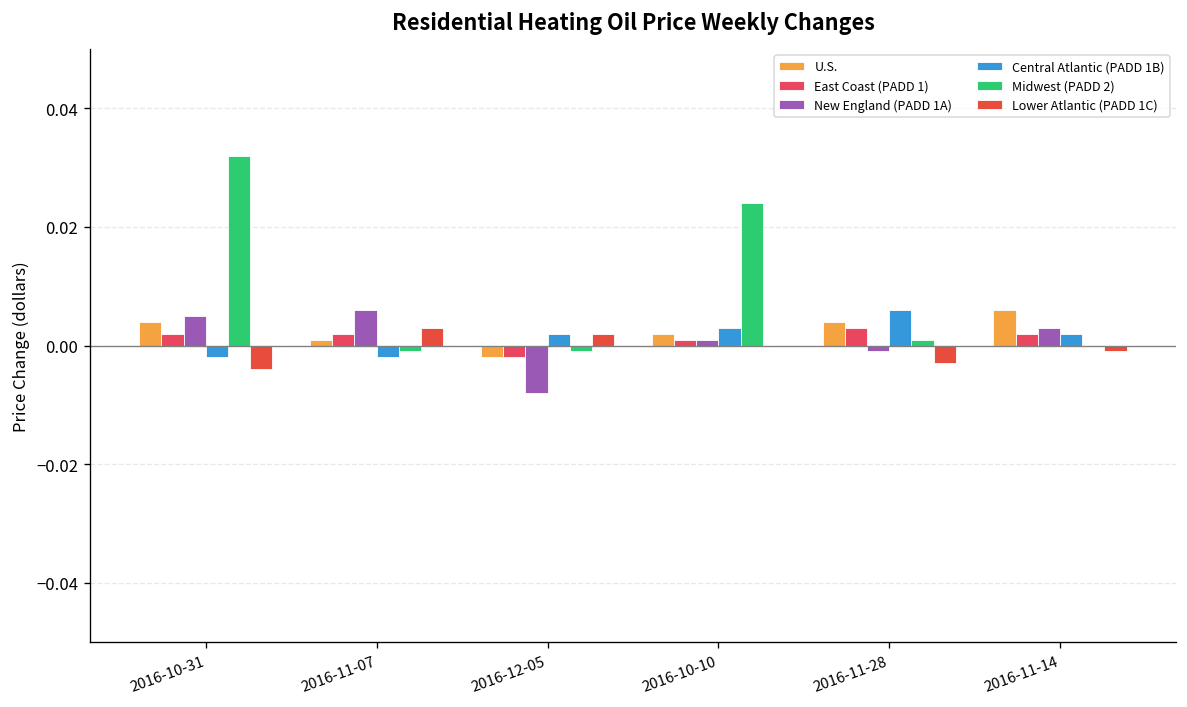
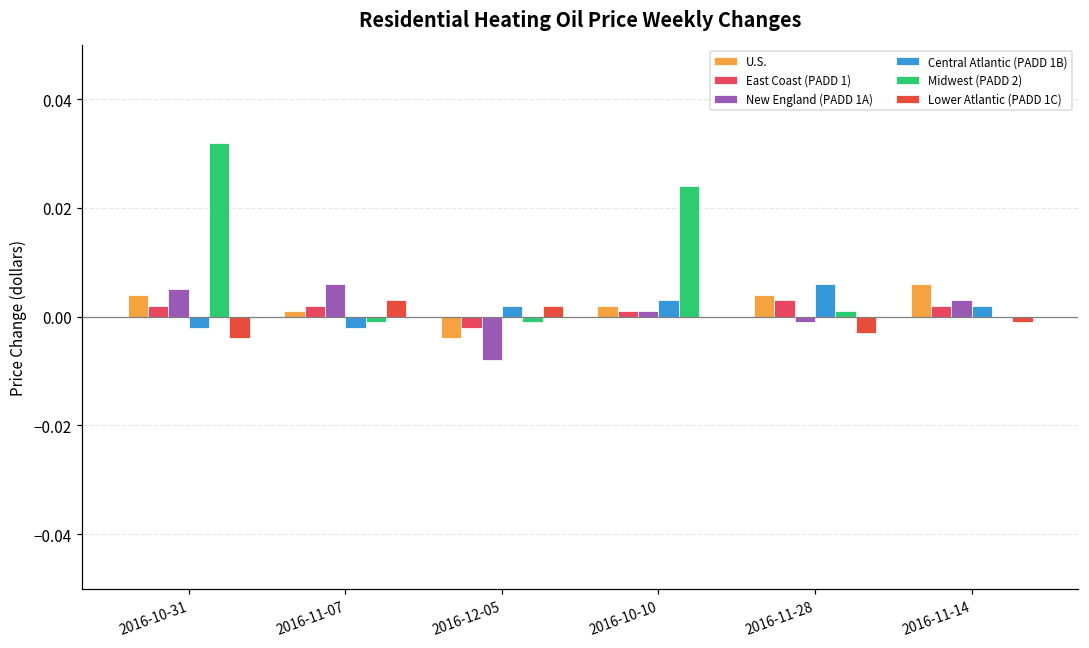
U.S., 2016-12-05: -0.002 -> -0.004
